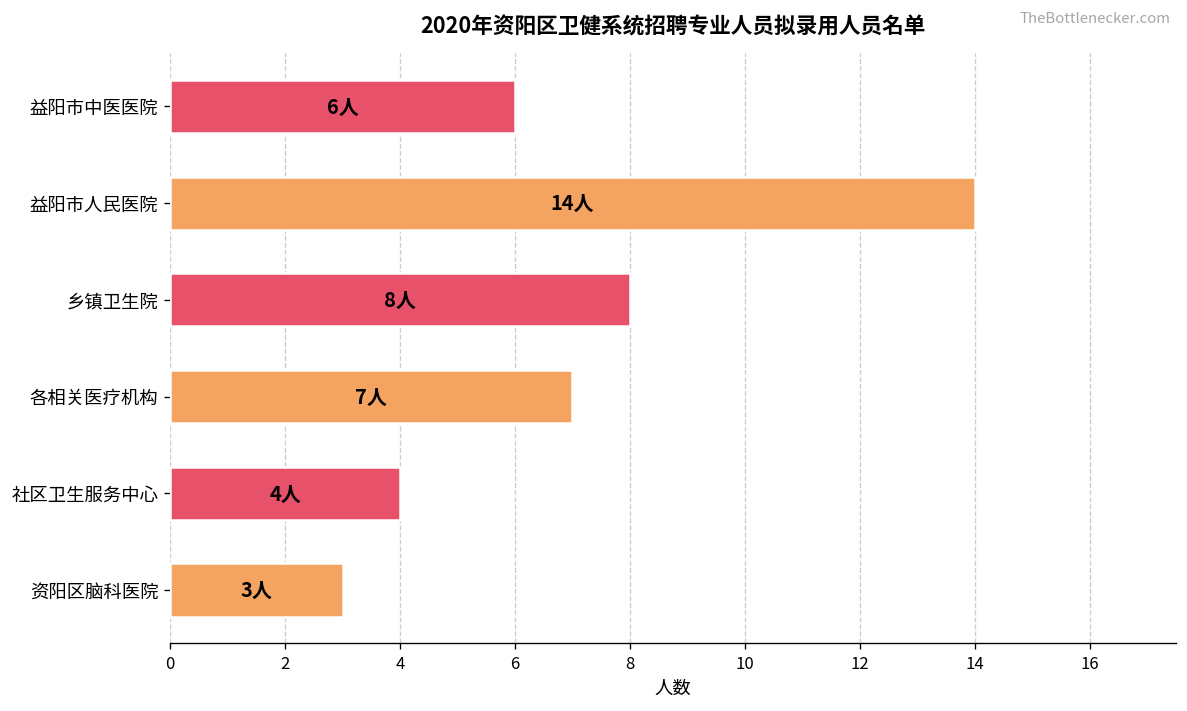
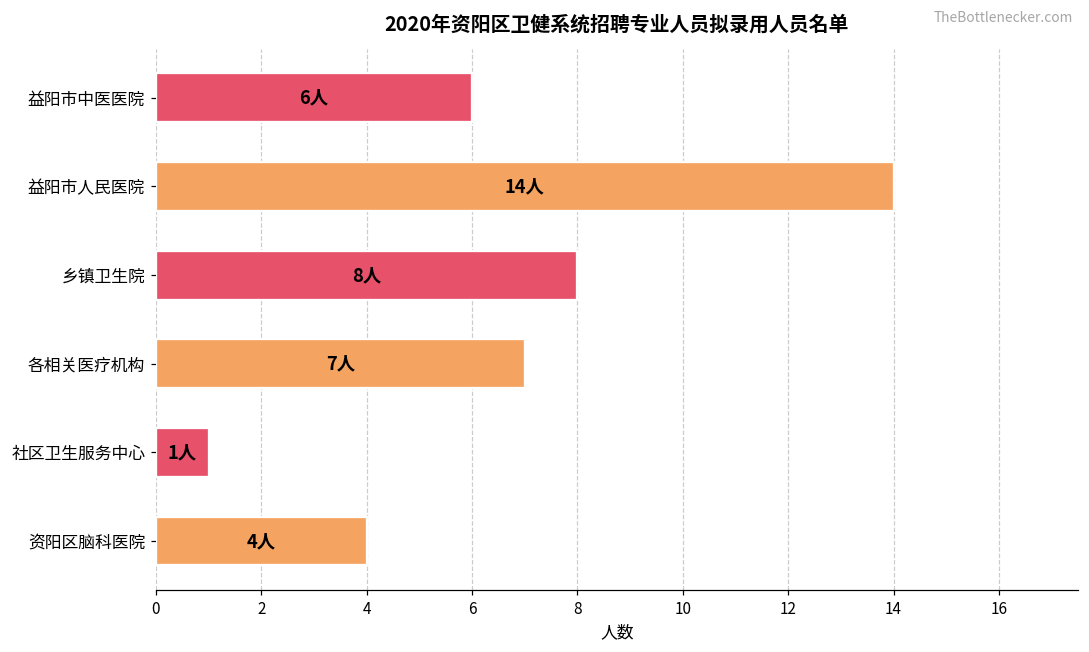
社区卫生服务中心: 4人 -> 1人
资阳区脑科医院: 3人 -> 4人
